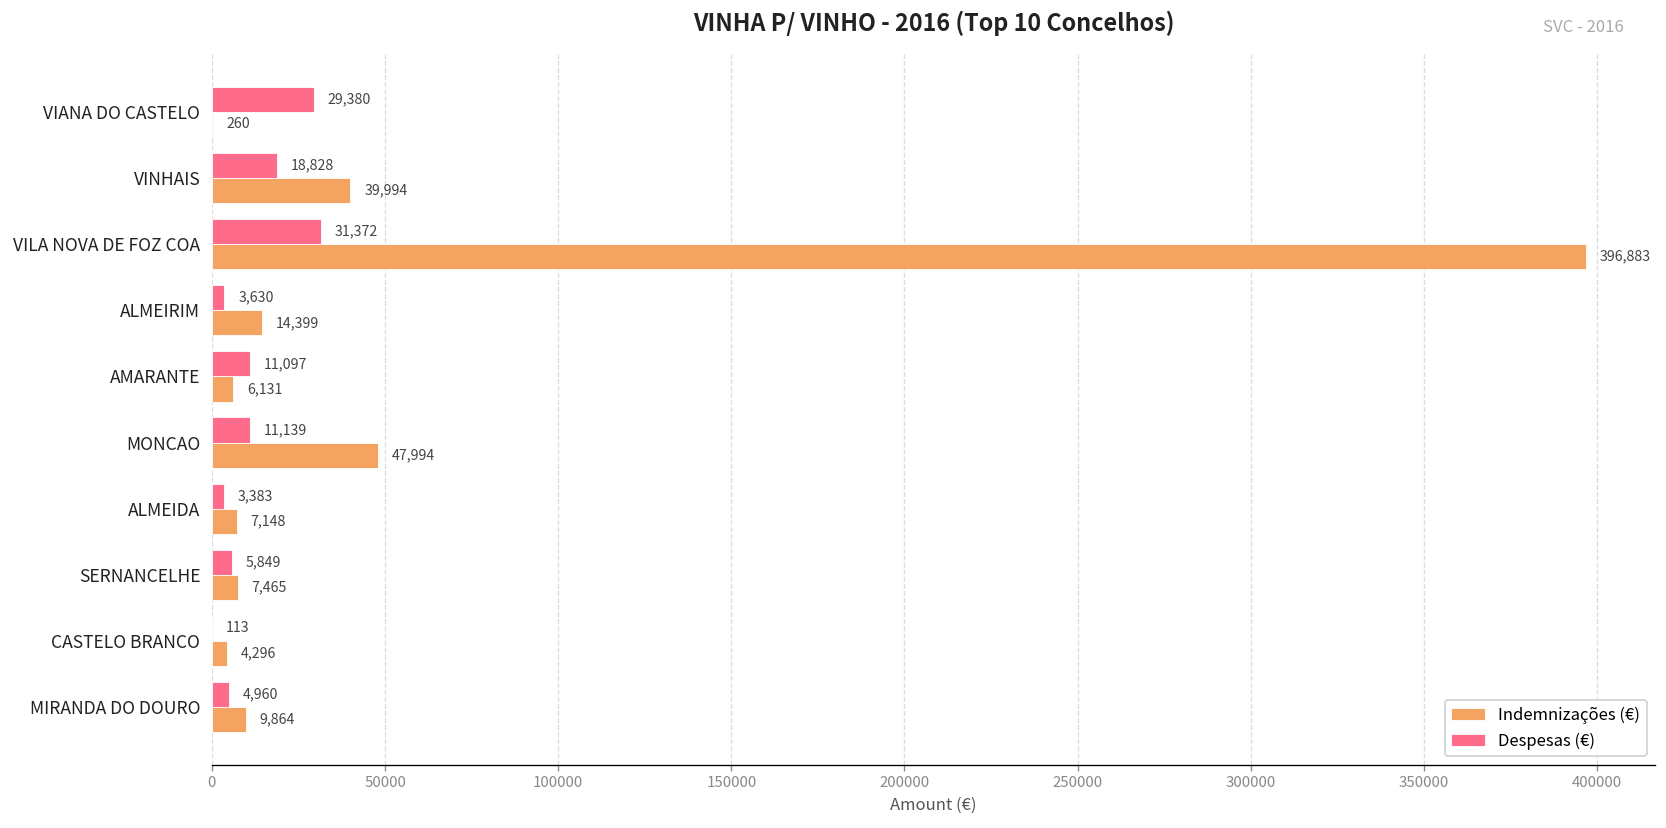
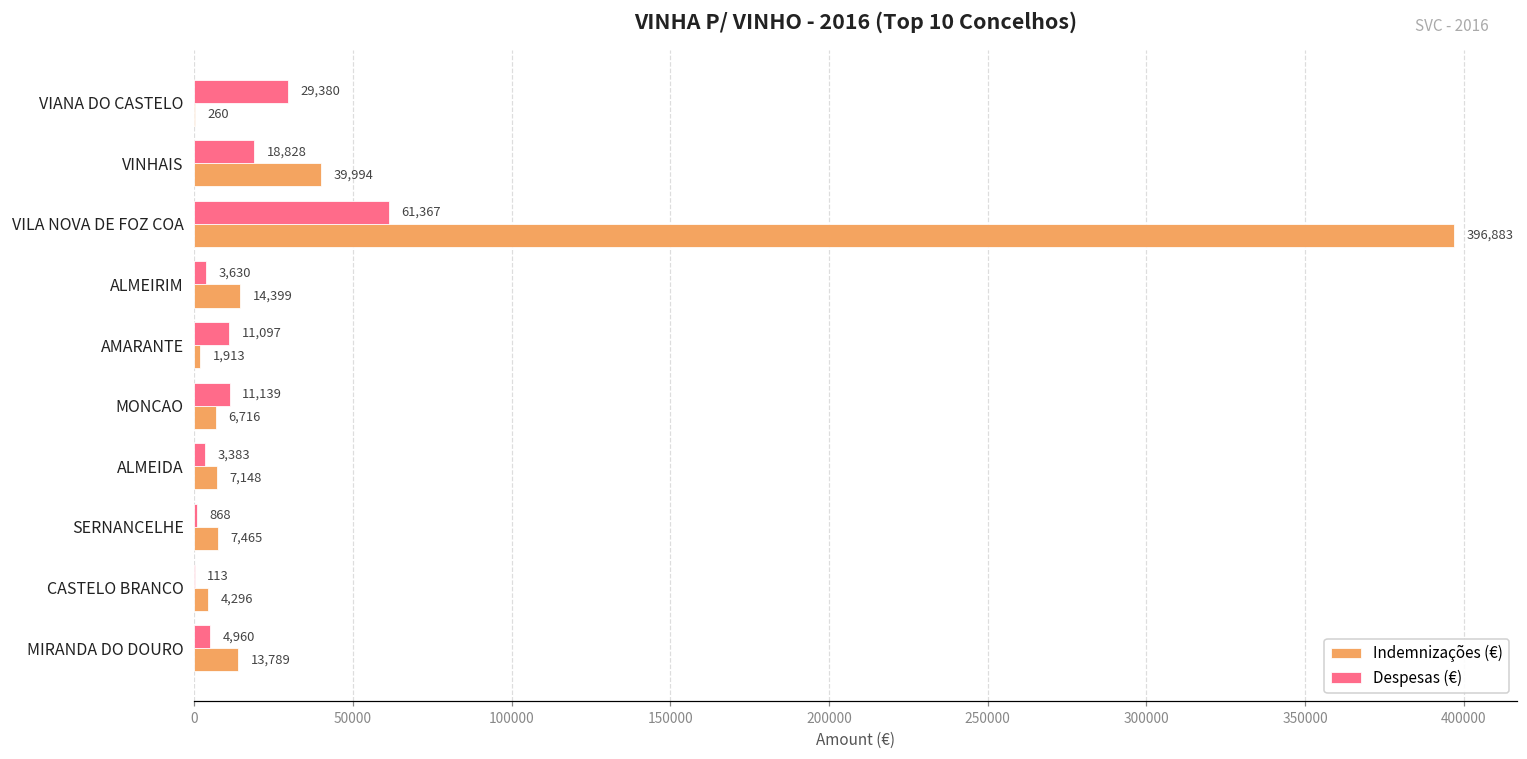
Despesas (€), VILA NOVA DE FOZ COA: 31,372 -> 61,367
Indemnizações (€), AMARANTE: 6,131 -> 1,913
Indemnizações (€), MONCAO: 47,994 -> 6,716
Despesas (€), SERNANCELHE: 5,849 -> 868
Indemnizações (€), MIRANDA DO DOURO: 9,864 -> 13,789
